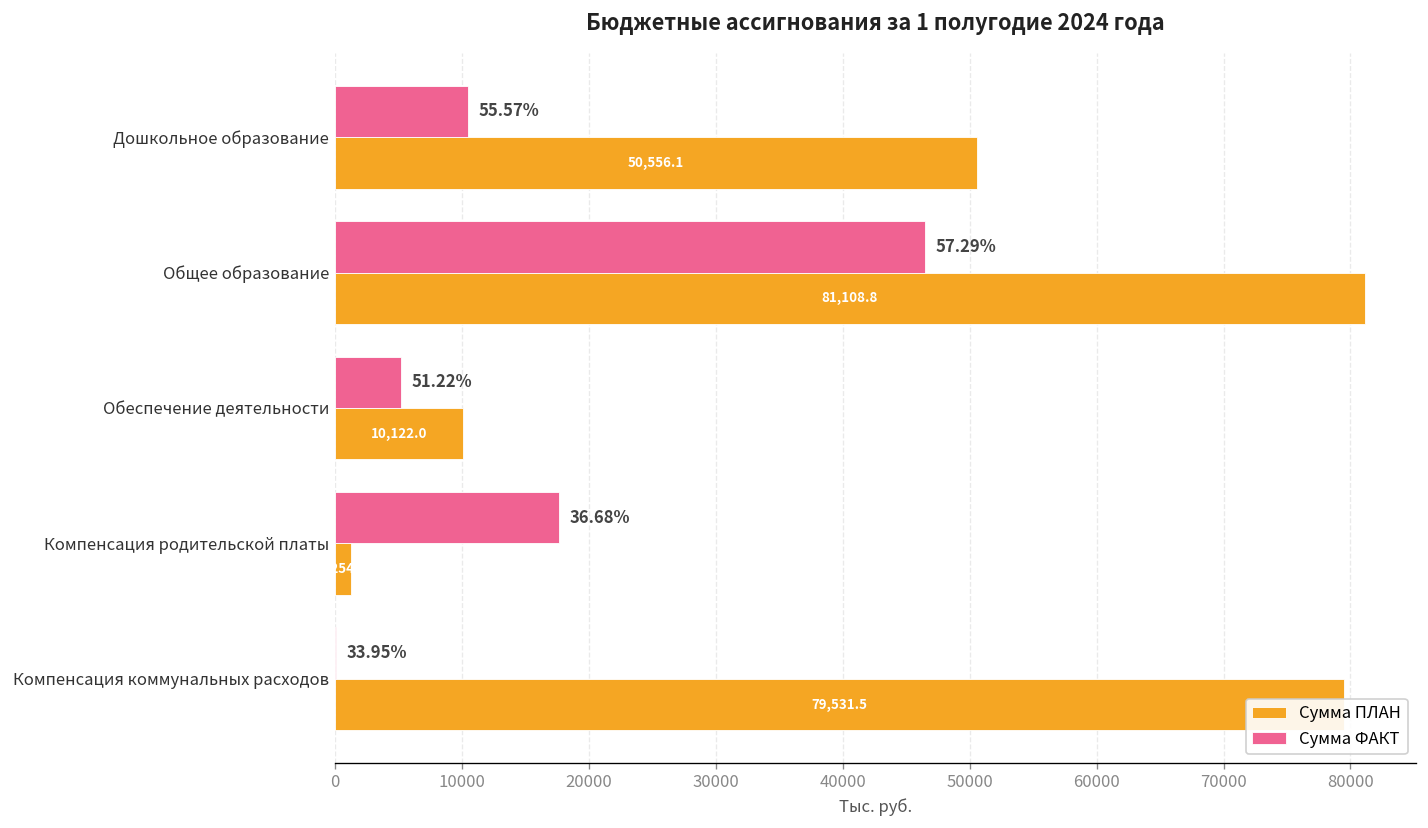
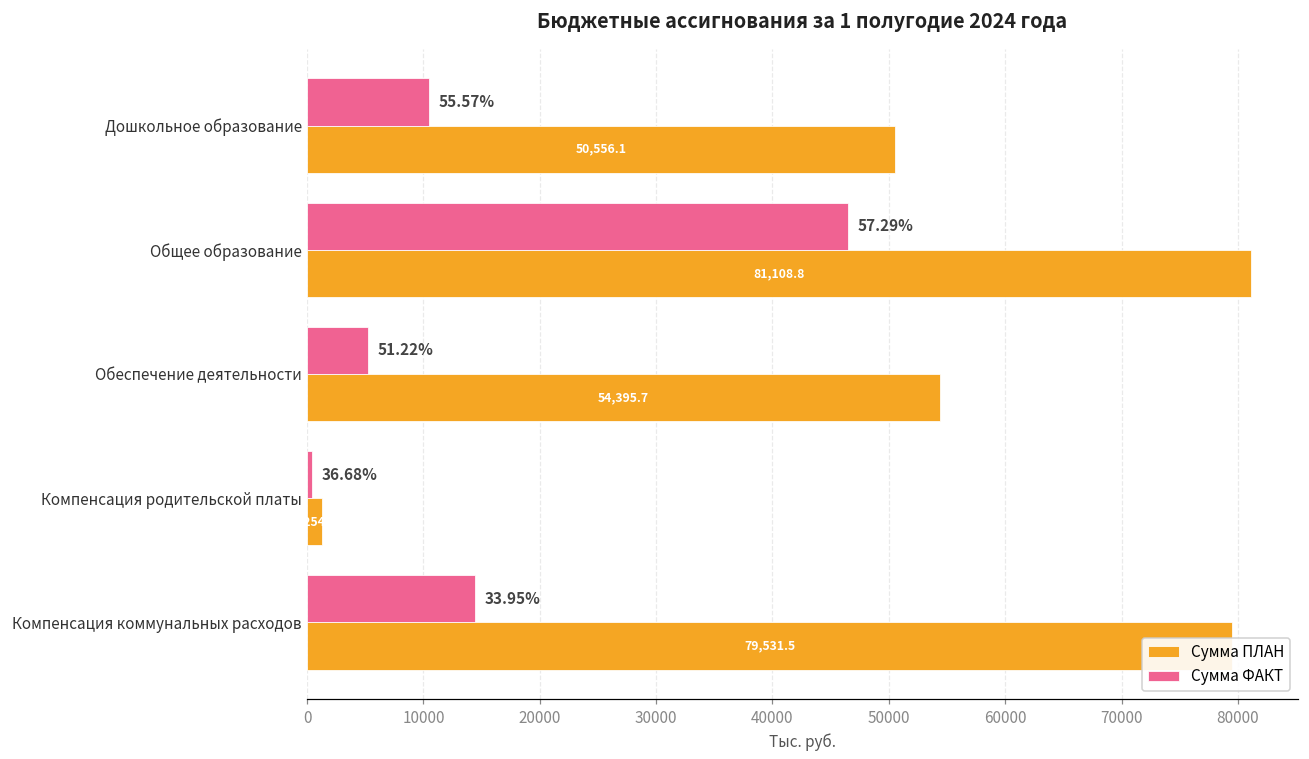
Сумма ПЛАН, Обеспечение деятельности: 10,122.0 -> 54,395.7
Сумма ФАКТ, Компенсация родительской платы: 17700 -> 500
Сумма ФАКТ, Компенсация коммунальных расходов: 100 -> 14400
